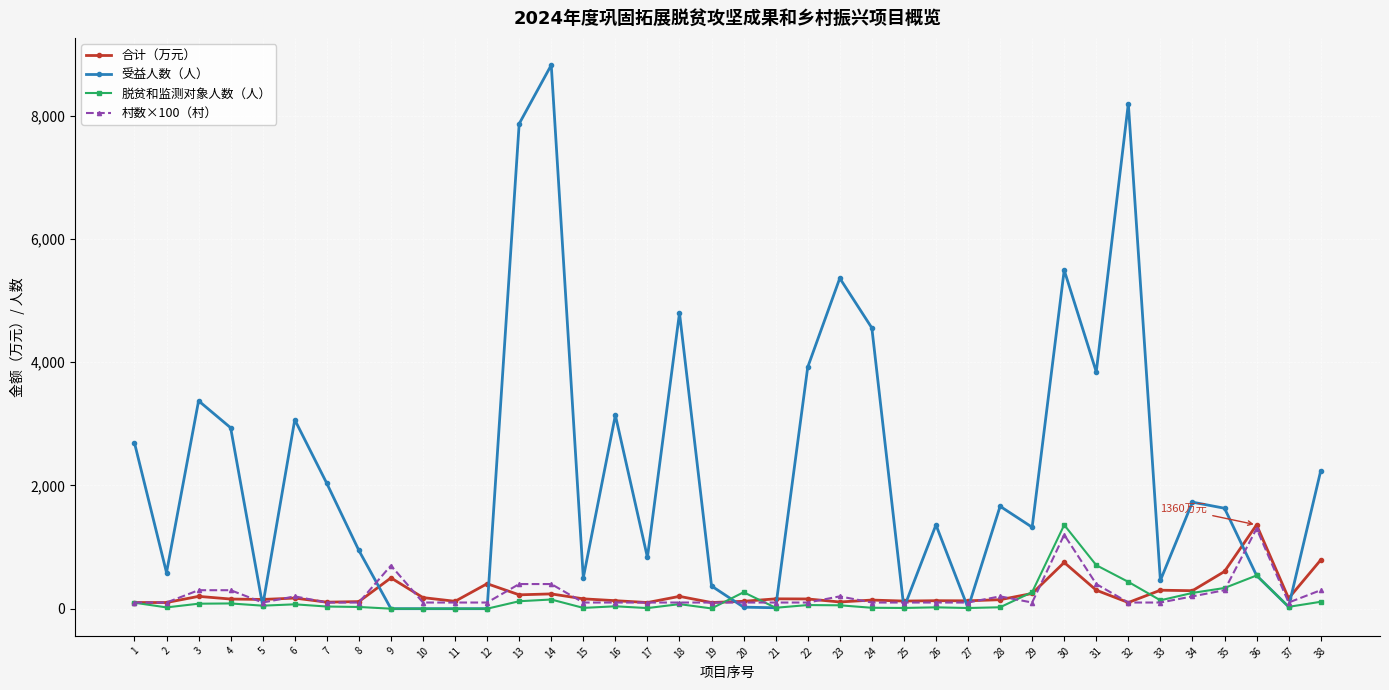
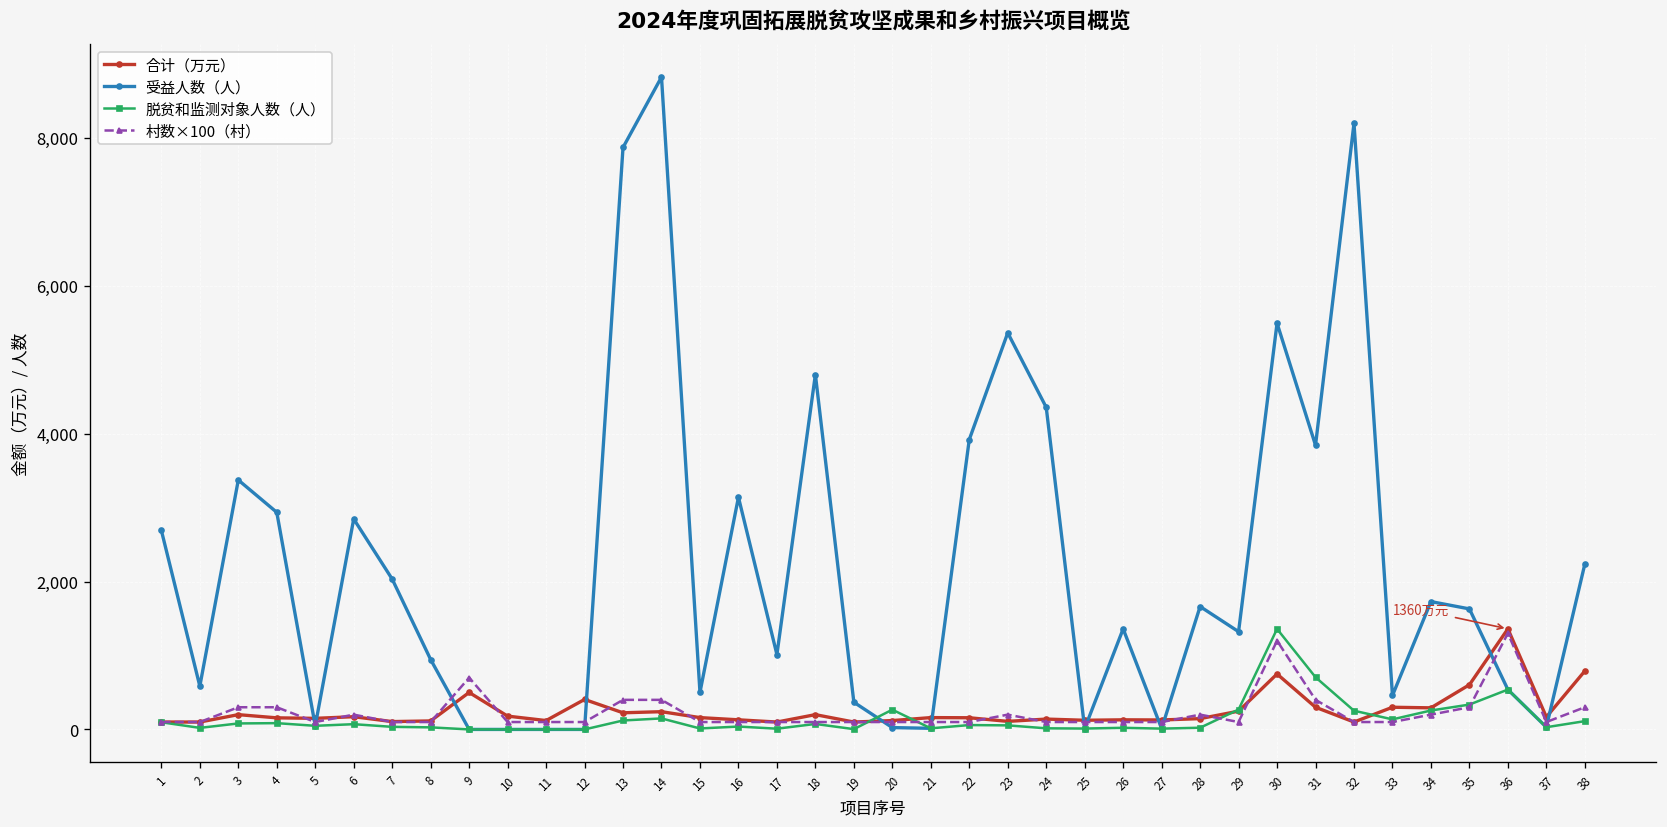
受益人数（人）, 6: 3,100 -> 2,800
受益人数（人）, 17: 800 -> 1,000
受益人数（人）, 24: 4,600 -> 4,400
脱贫和监测对象人数（人）, 32: 400 -> 300
